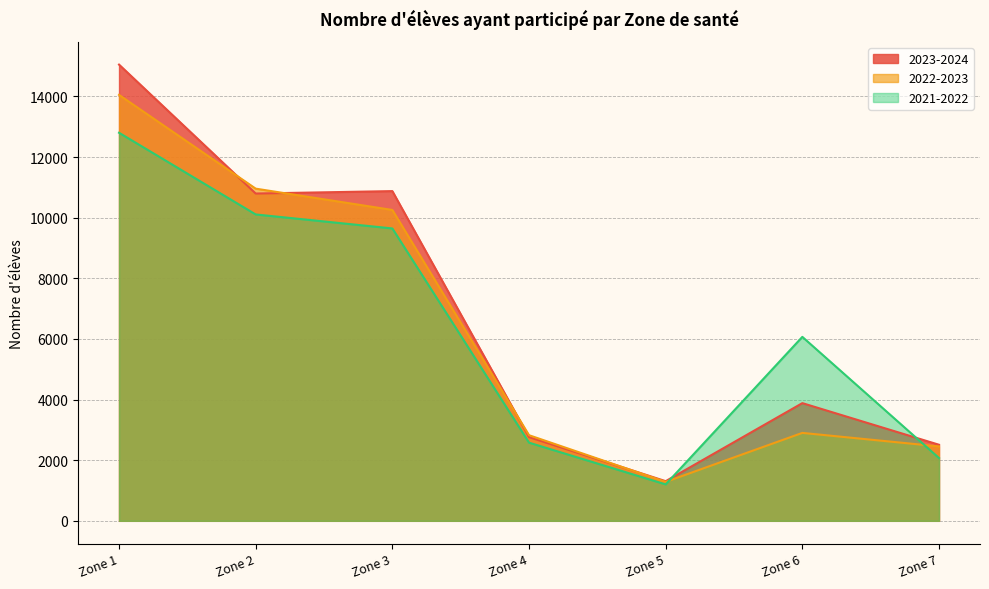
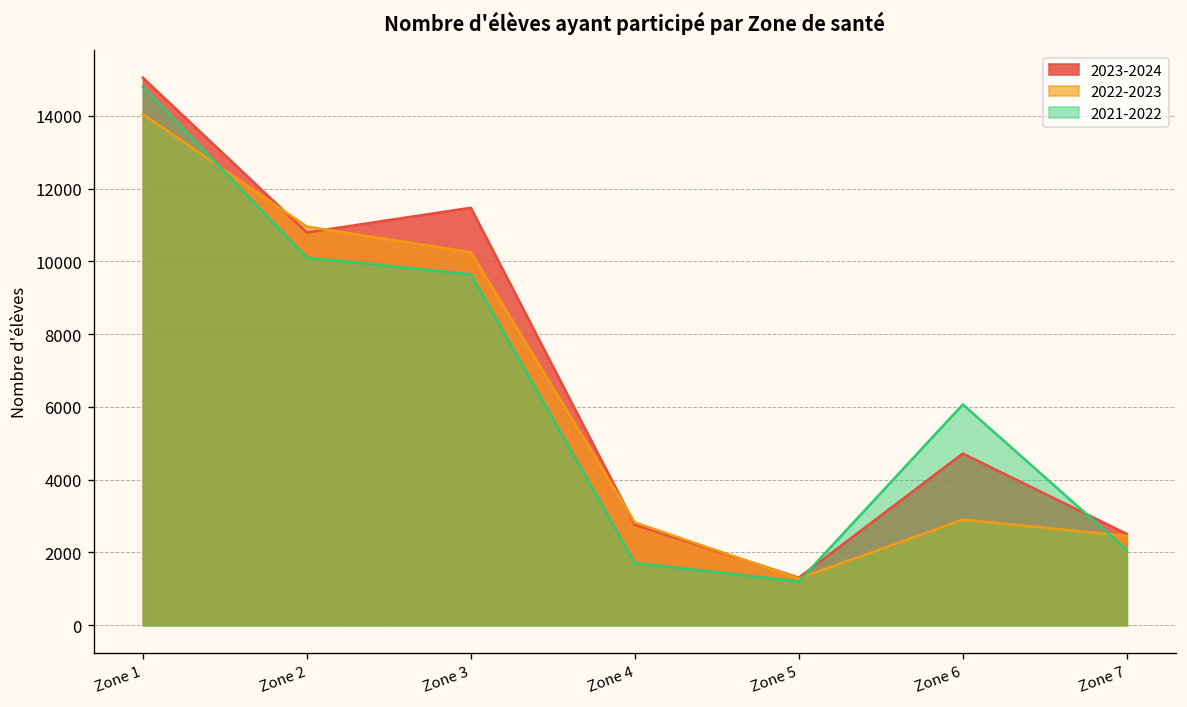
2021-2022, Zone 1: 12800 -> 14800
2023-2024, Zone 3: 10900 -> 11500
2021-2022, Zone 4: 2600 -> 1700
2023-2024, Zone 6: 3900 -> 4700
